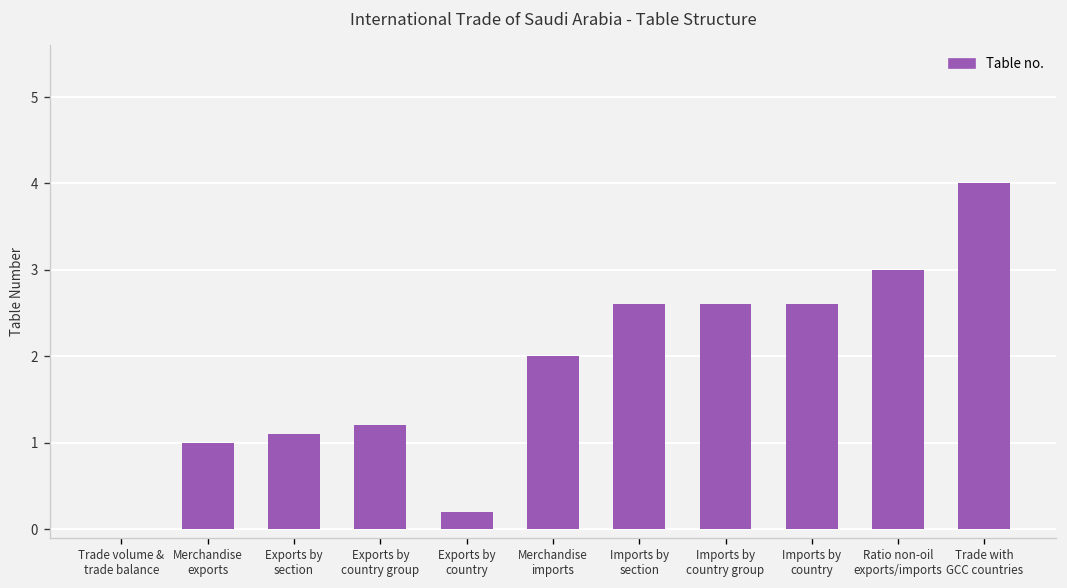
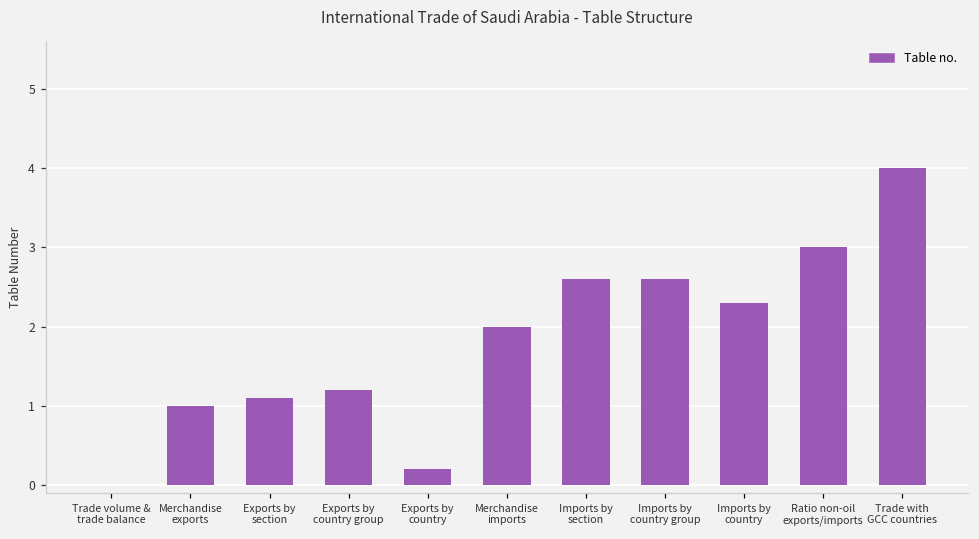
Imports by country: 2.6 -> 2.3
